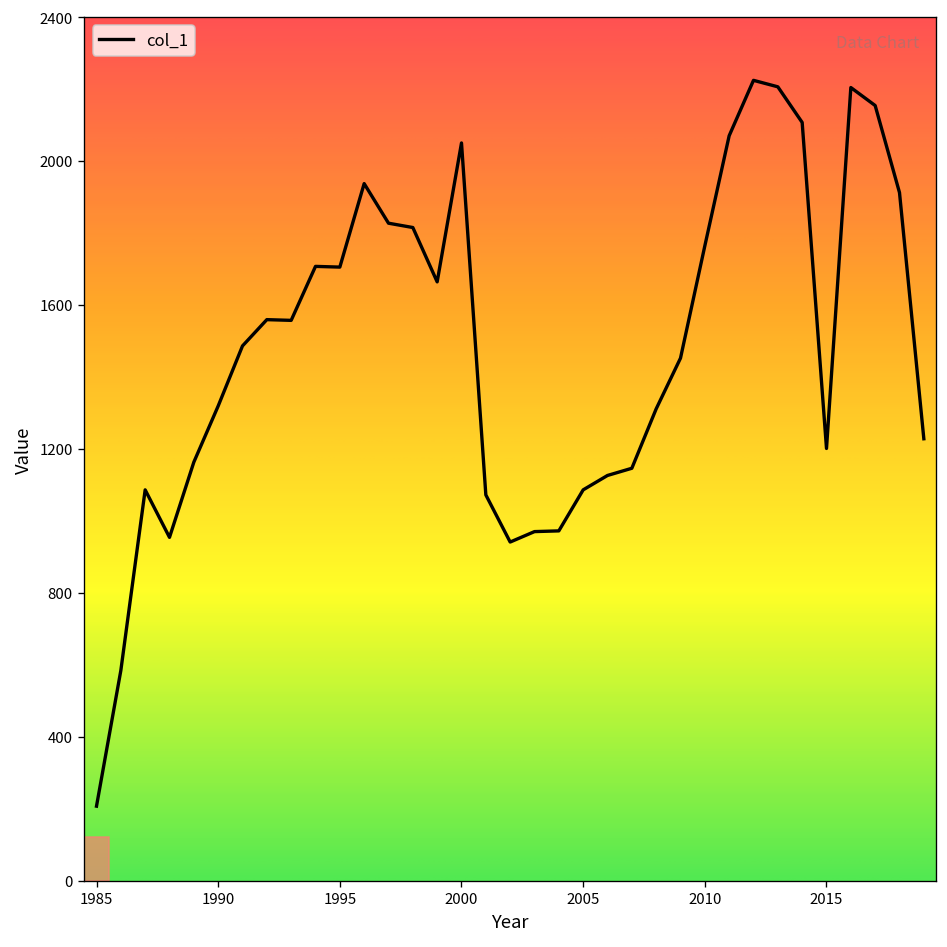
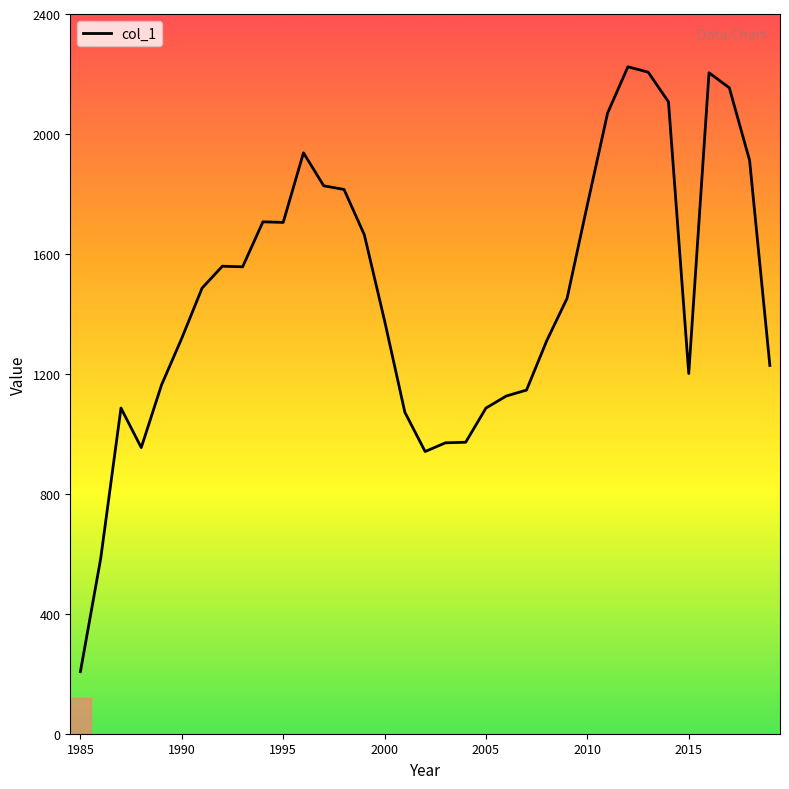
2000: 2050 -> 1380
